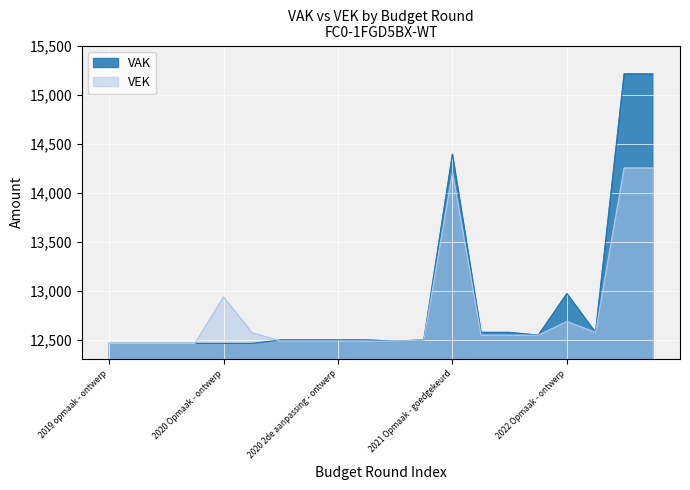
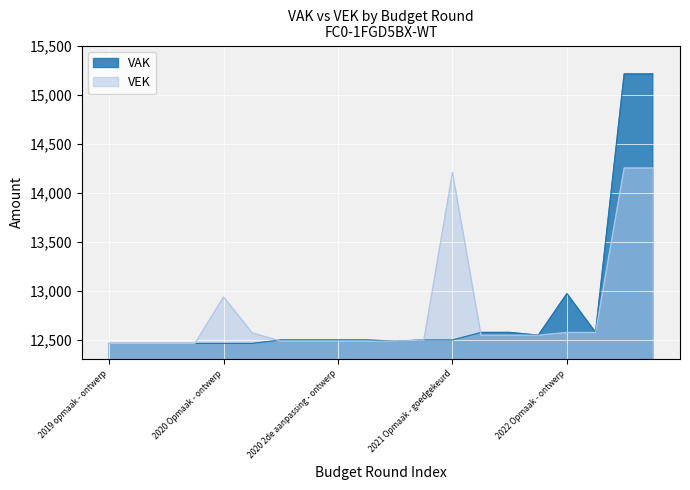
VAK, 2021 Opmaak - goedgekeurd: 14,400 -> 12,500
VEK, 2022 Opmaak - ontwerp: 12,700 -> 12,600
